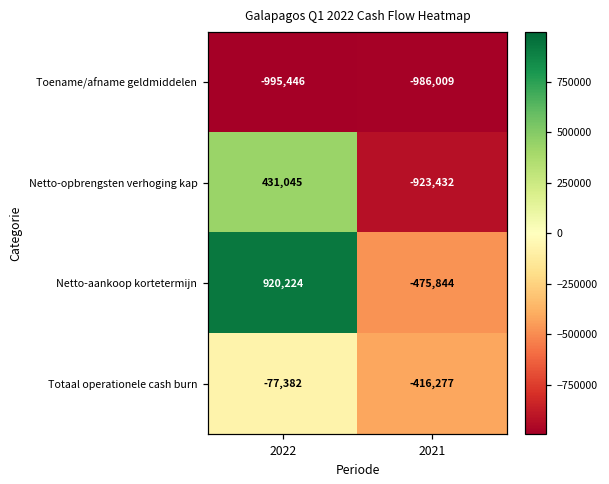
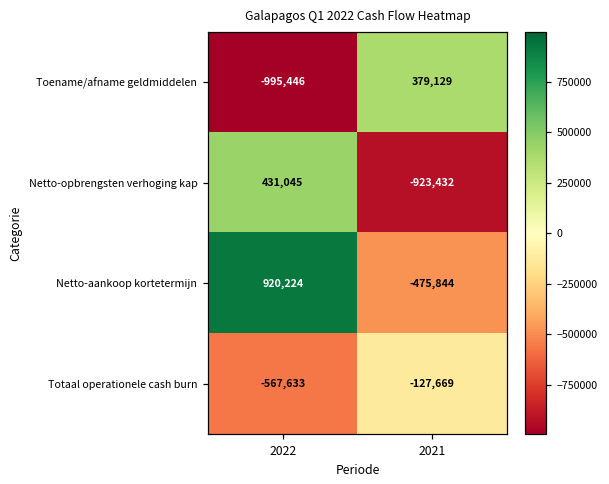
Toename/afname geldmiddelen, 2021: -986,009 -> 379,129
Totaal operationele cash burn, 2022: -77,382 -> -567,633
Totaal operationele cash burn, 2021: -416,277 -> -127,669
